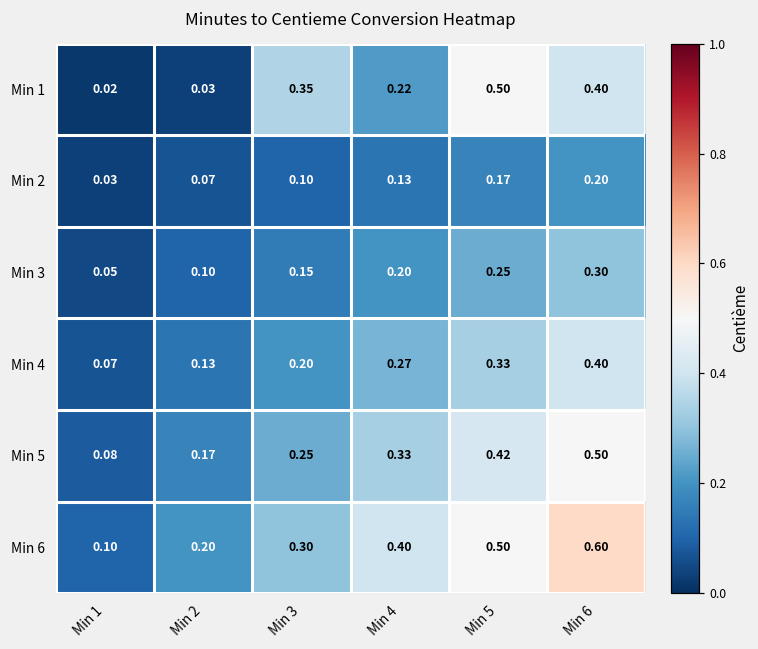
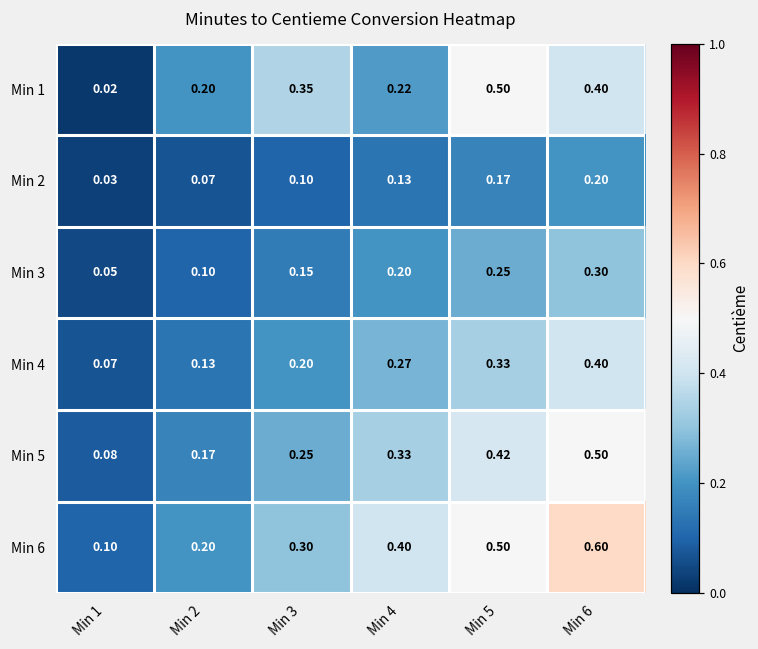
Min 1, Min 2: 0.03 -> 0.20
